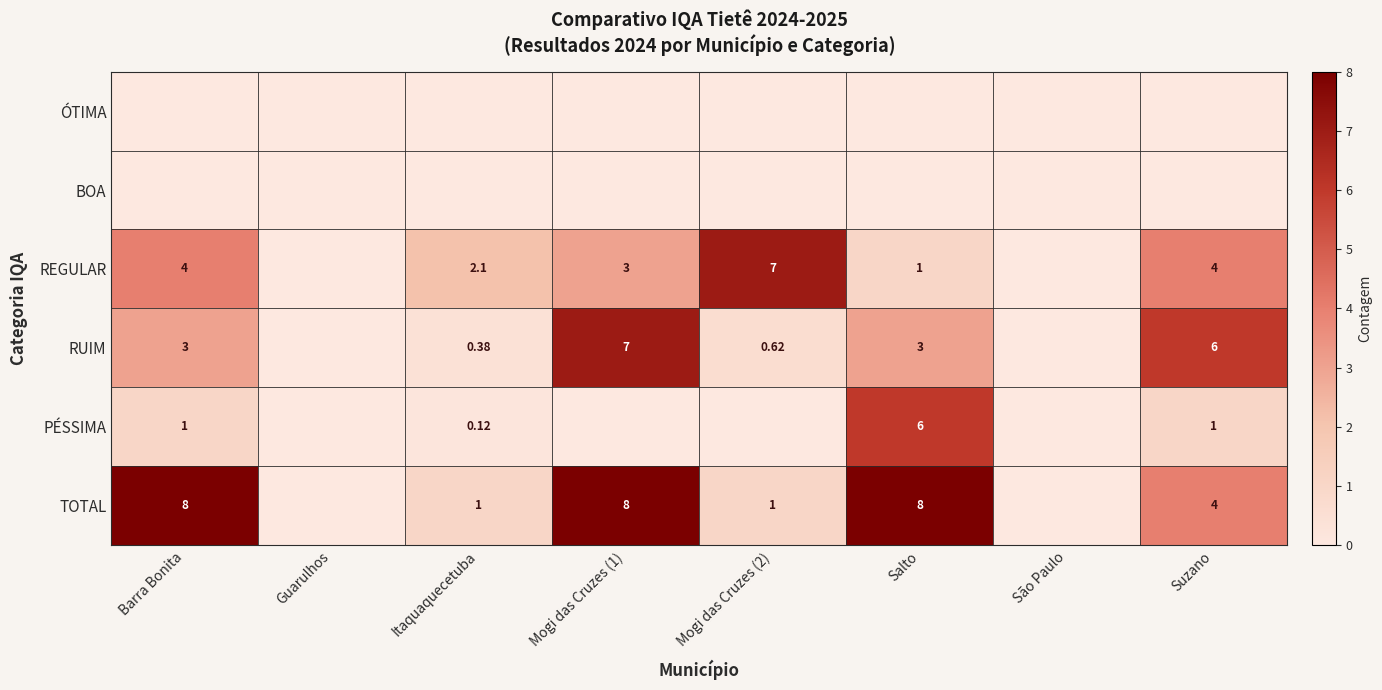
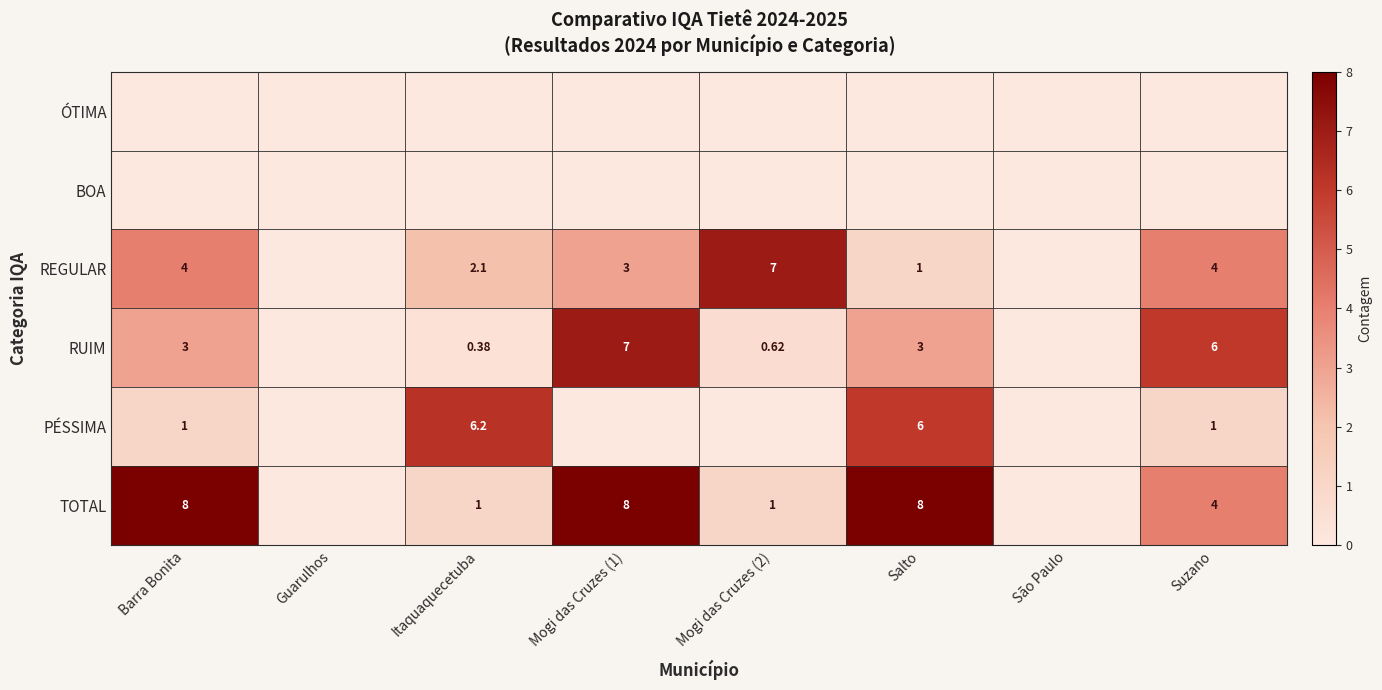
PÉSSIMA, Itaquaquecetuba: 0.12 -> 6.2
